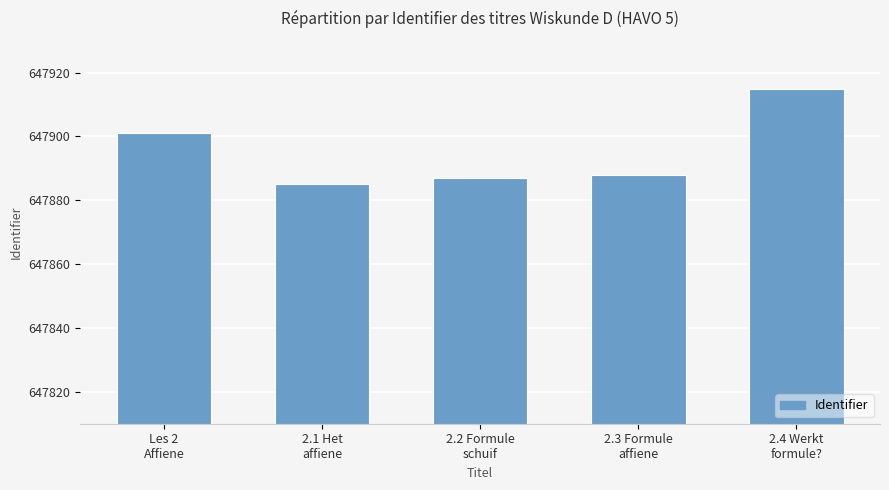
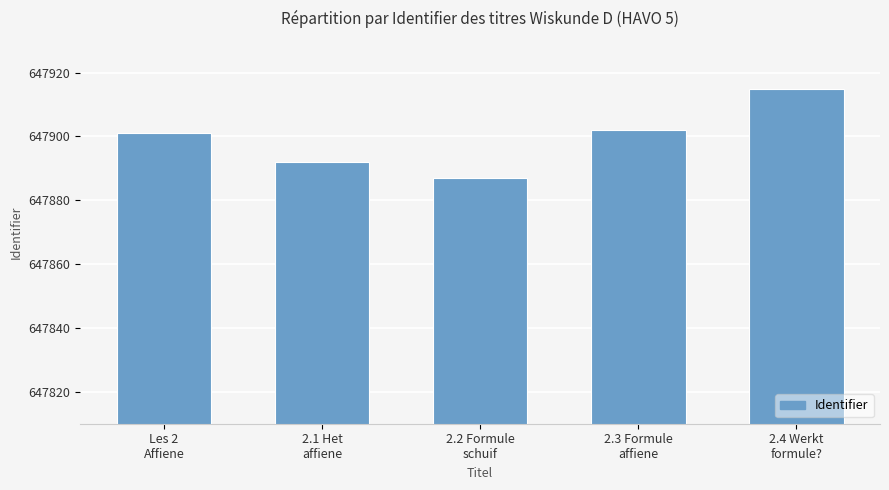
2.1 Het affiene: 647885 -> 647892
2.3 Formule affiene: 647888 -> 647902
